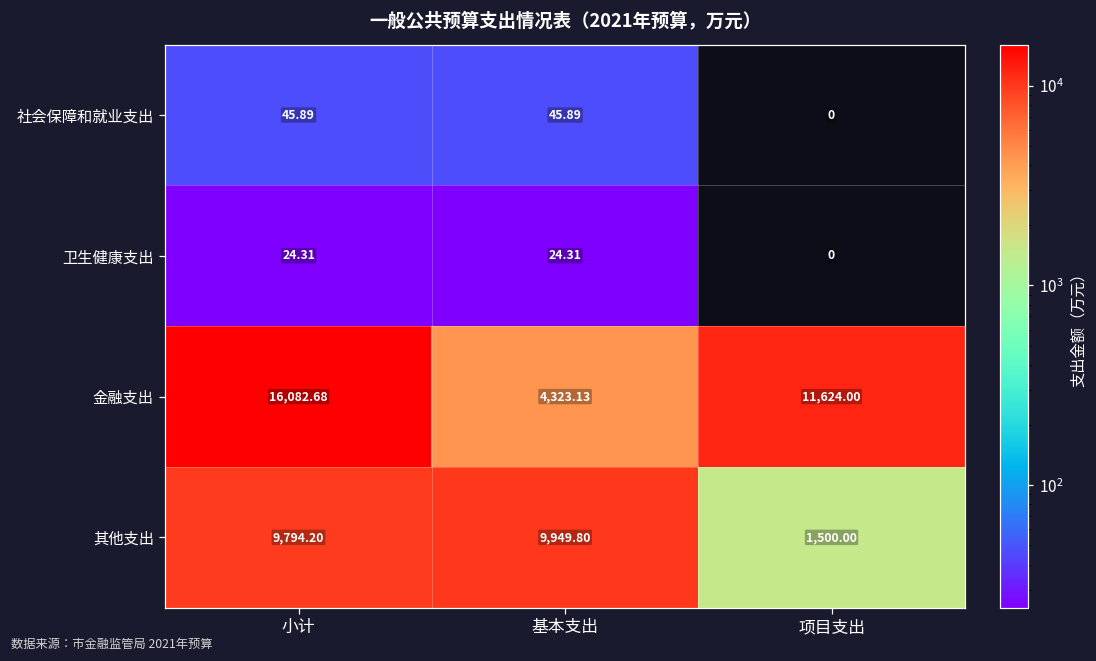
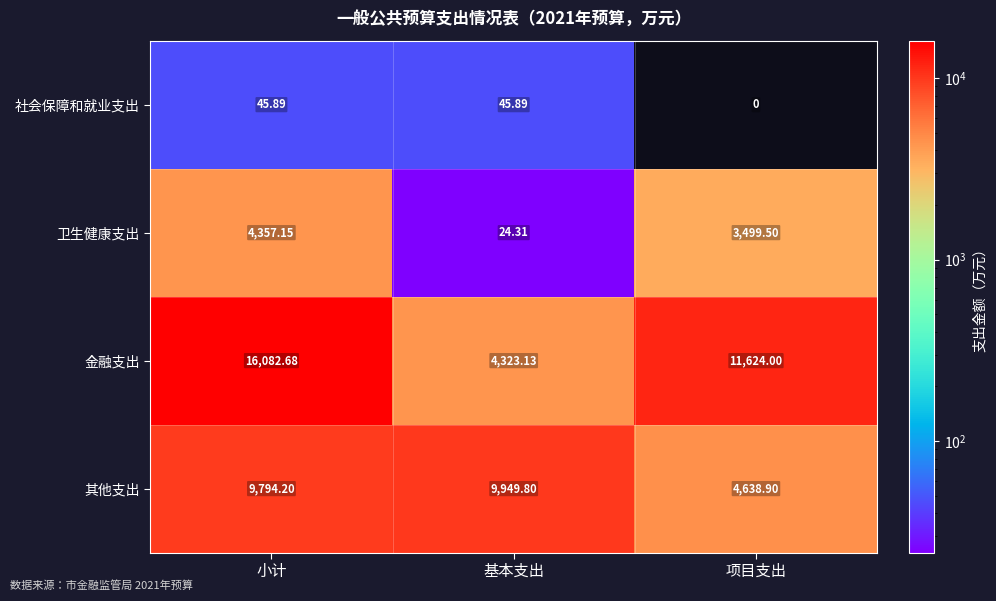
卫生健康支出, 小计: 24.31 -> 4,357.15
卫生健康支出, 项目支出: 0 -> 3,499.50
其他支出, 项目支出: 1,500.00 -> 4,638.90
